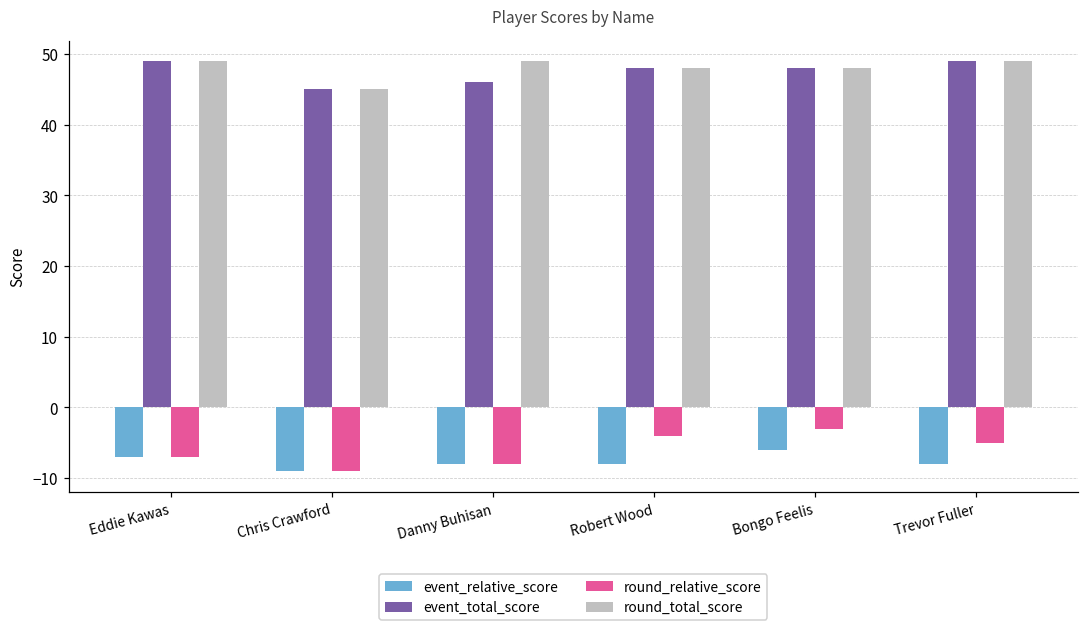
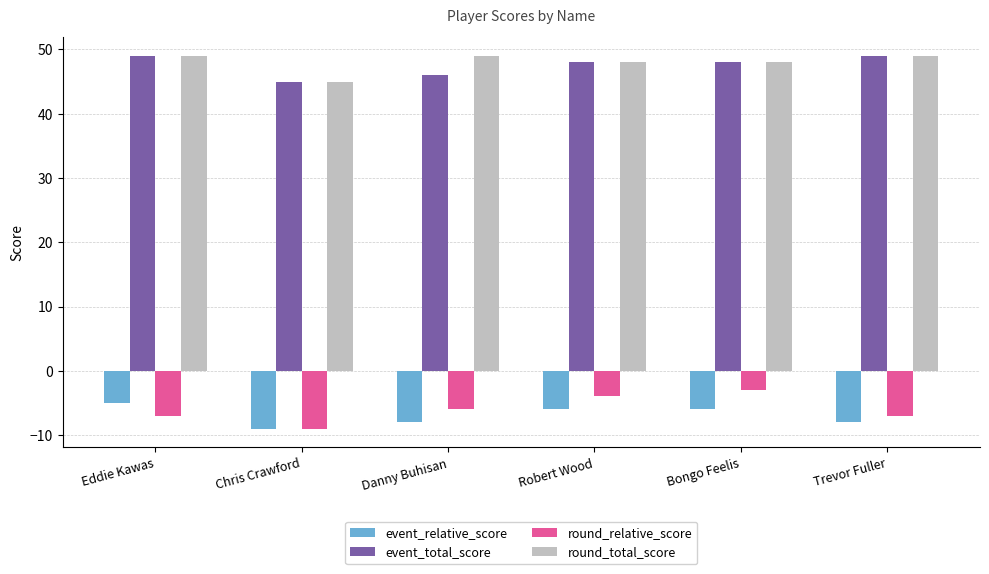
event_relative_score, Eddie Kawas: -7 -> -5
round_relative_score, Danny Buhisan: -8 -> -6
event_relative_score, Robert Wood: -8 -> -6
round_relative_score, Trevor Fuller: -5 -> -7
